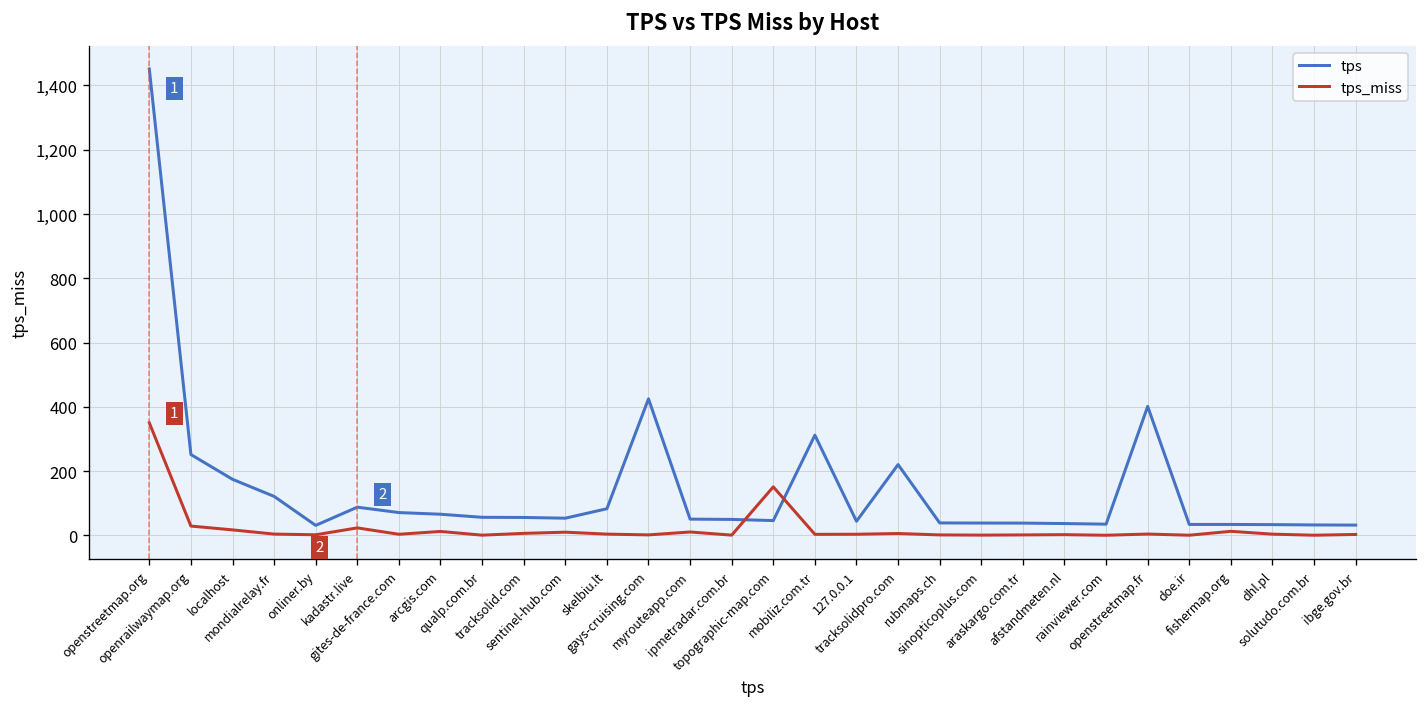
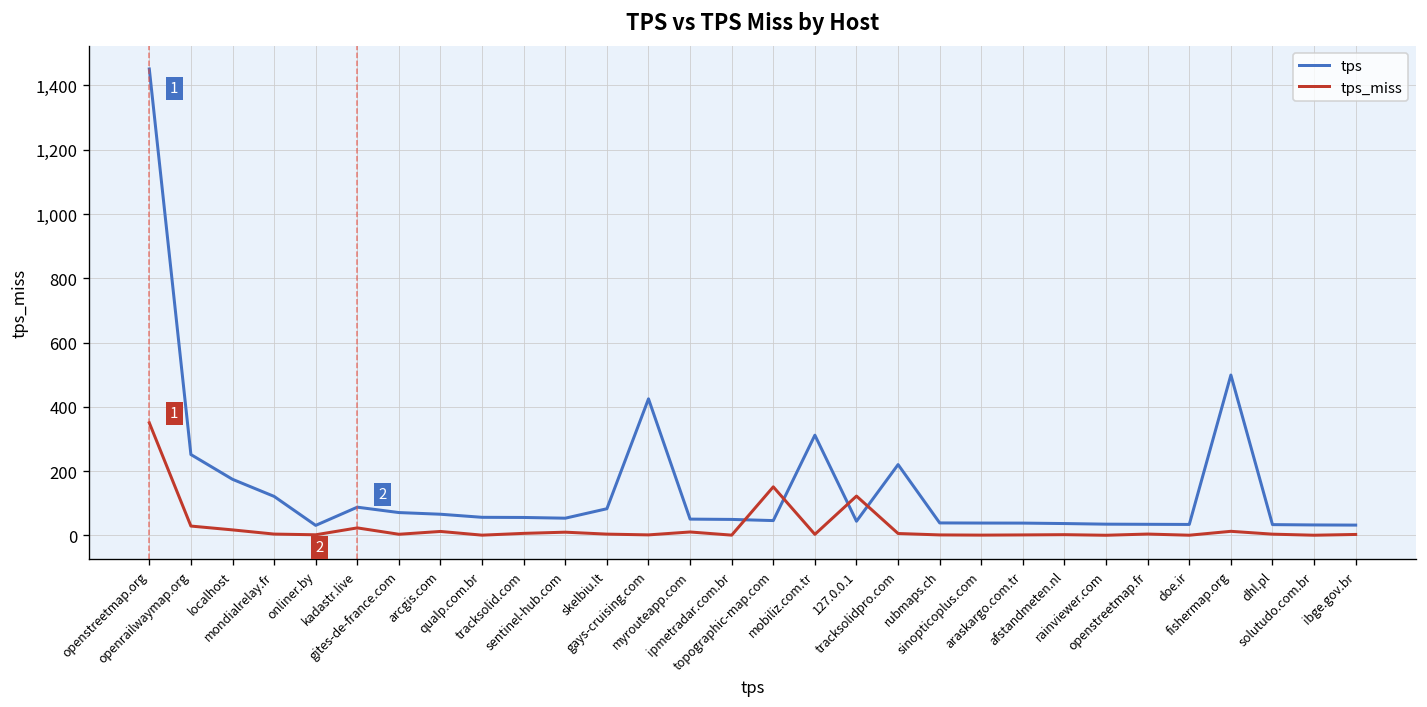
tps_miss, 127.0.0.1: 0 -> 120
tps, openstreetmap.fr: 400 -> 30
tps, fishermap.org: 30 -> 500
